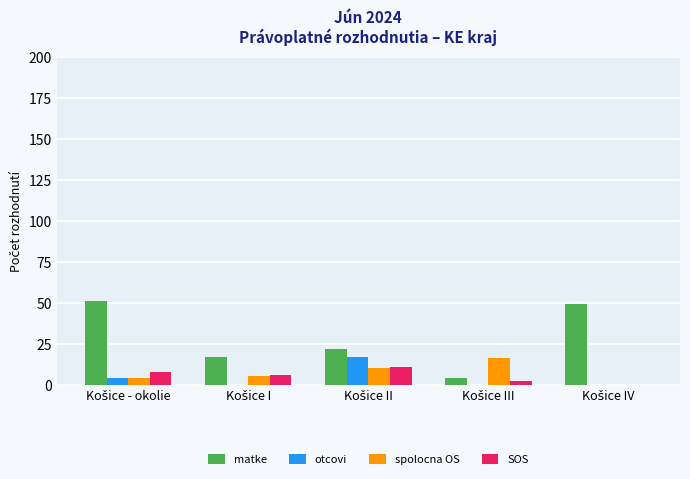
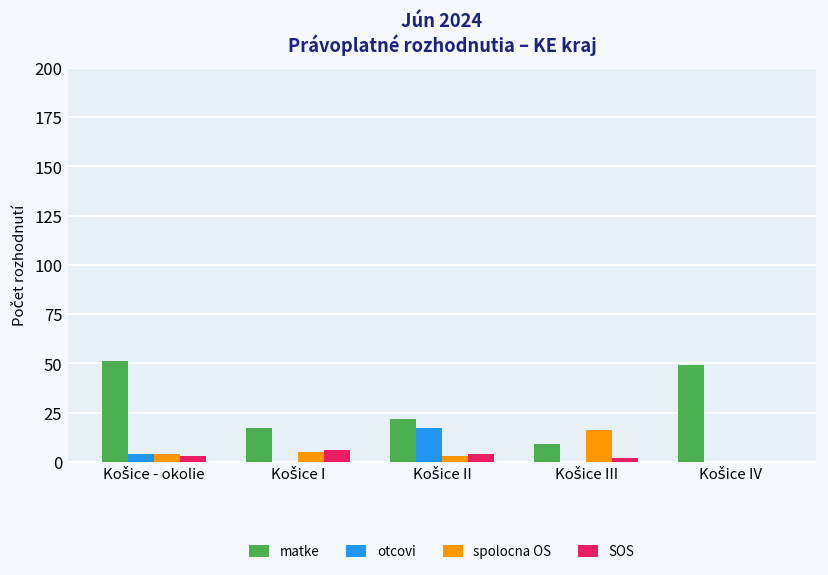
SOS, Košice - okolie: 8 -> 3
spolocna OS, Košice II: 10 -> 3
SOS, Košice II: 11 -> 4
matke, Košice III: 4 -> 9
